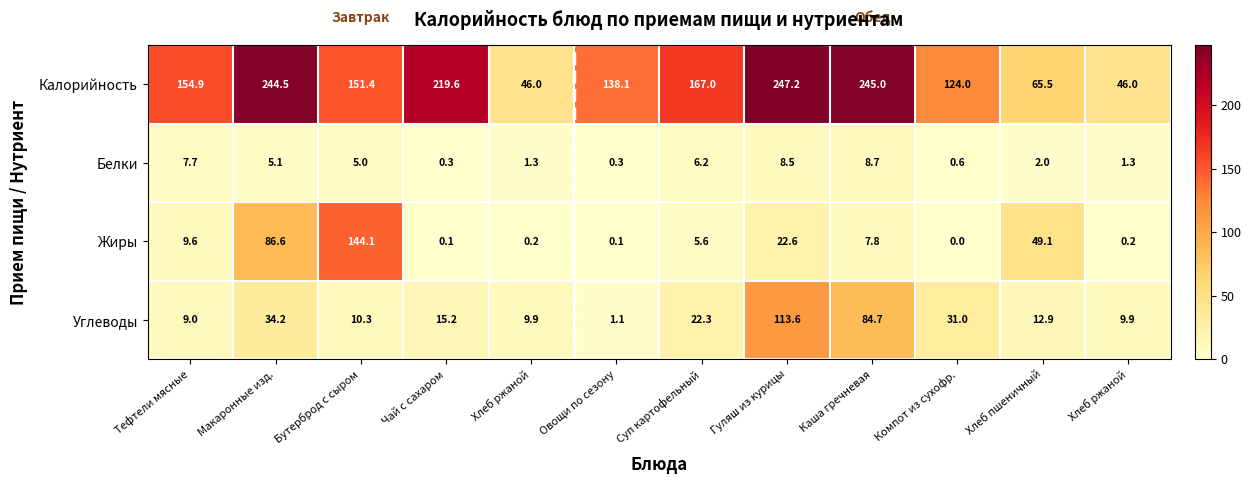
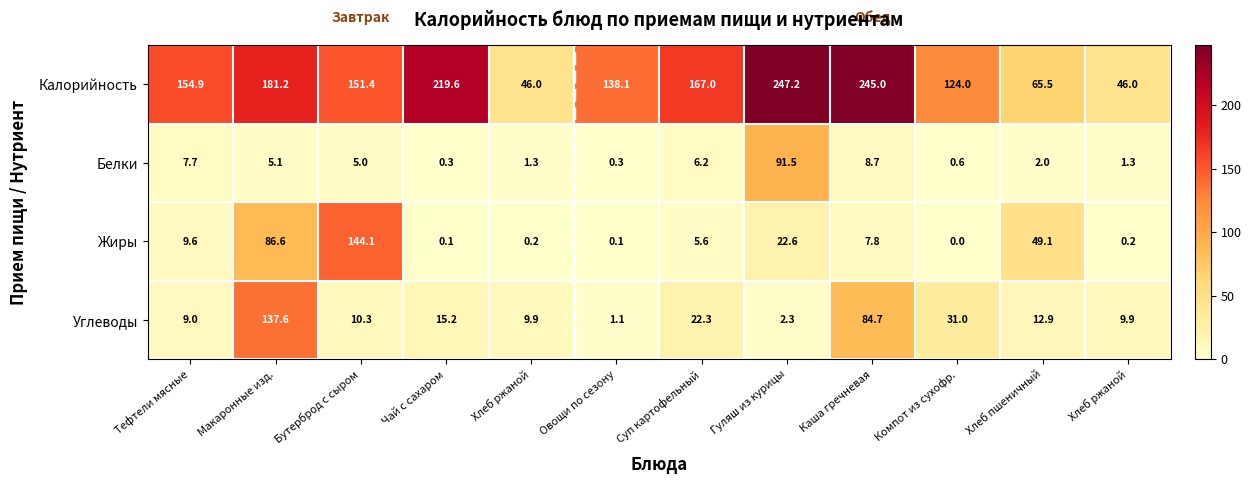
Калорийность, Макаронные изд.: 244.5 -> 181.2
Белки, Гуляш из курицы: 8.5 -> 91.5
Углеводы, Макаронные изд.: 34.2 -> 137.6
Углеводы, Гуляш из курицы: 113.6 -> 2.3
